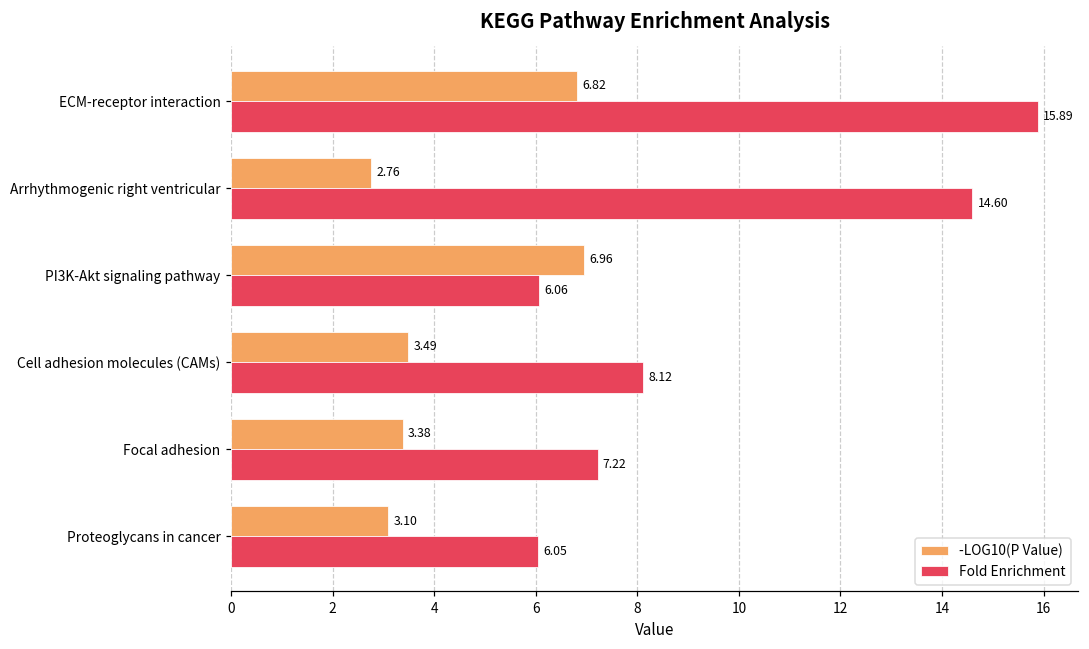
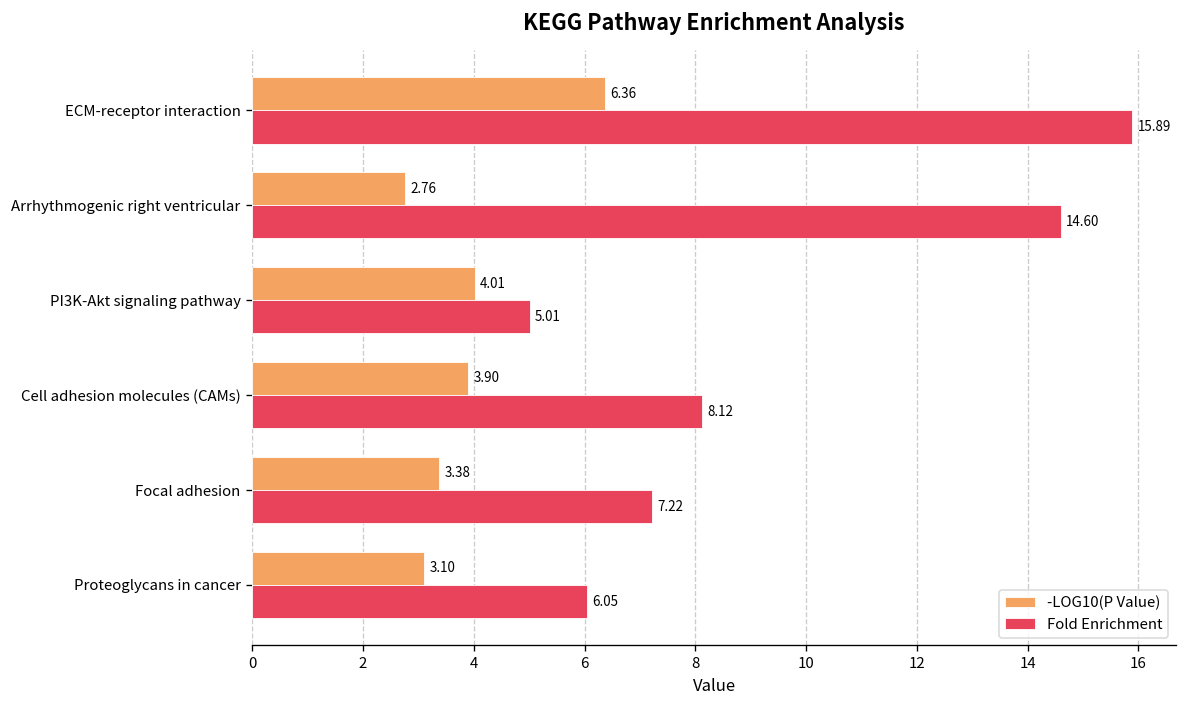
-LOG10(P Value), ECM-receptor interaction: 6.82 -> 6.36
-LOG10(P Value), PI3K-Akt signaling pathway: 6.96 -> 4.01
Fold Enrichment, PI3K-Akt signaling pathway: 6.06 -> 5.01
-LOG10(P Value), Cell adhesion molecules (CAMs): 3.49 -> 3.90
